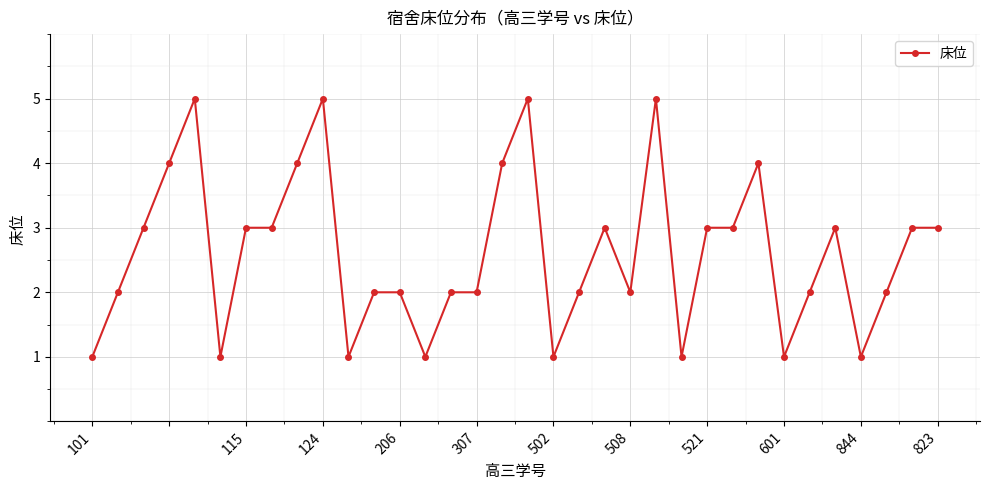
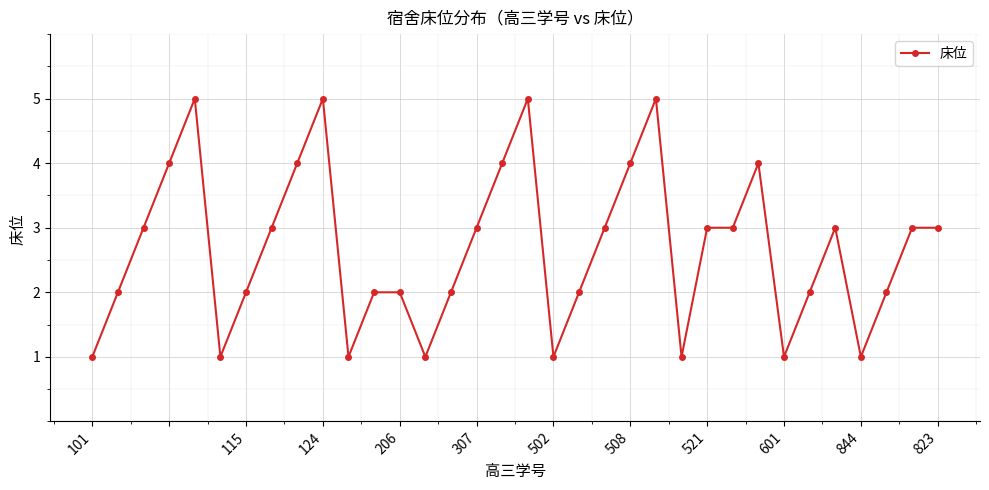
115: 3 -> 2
307: 2 -> 3
508: 2 -> 4
